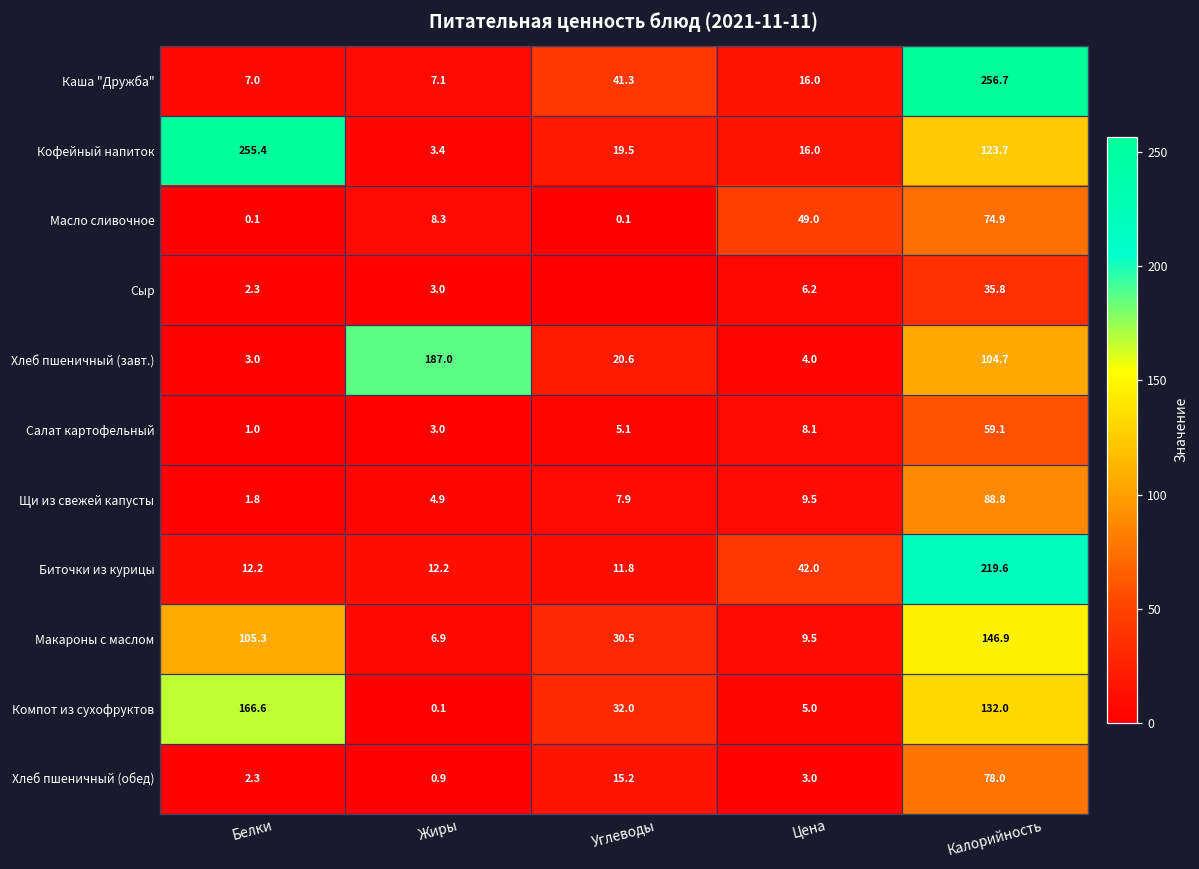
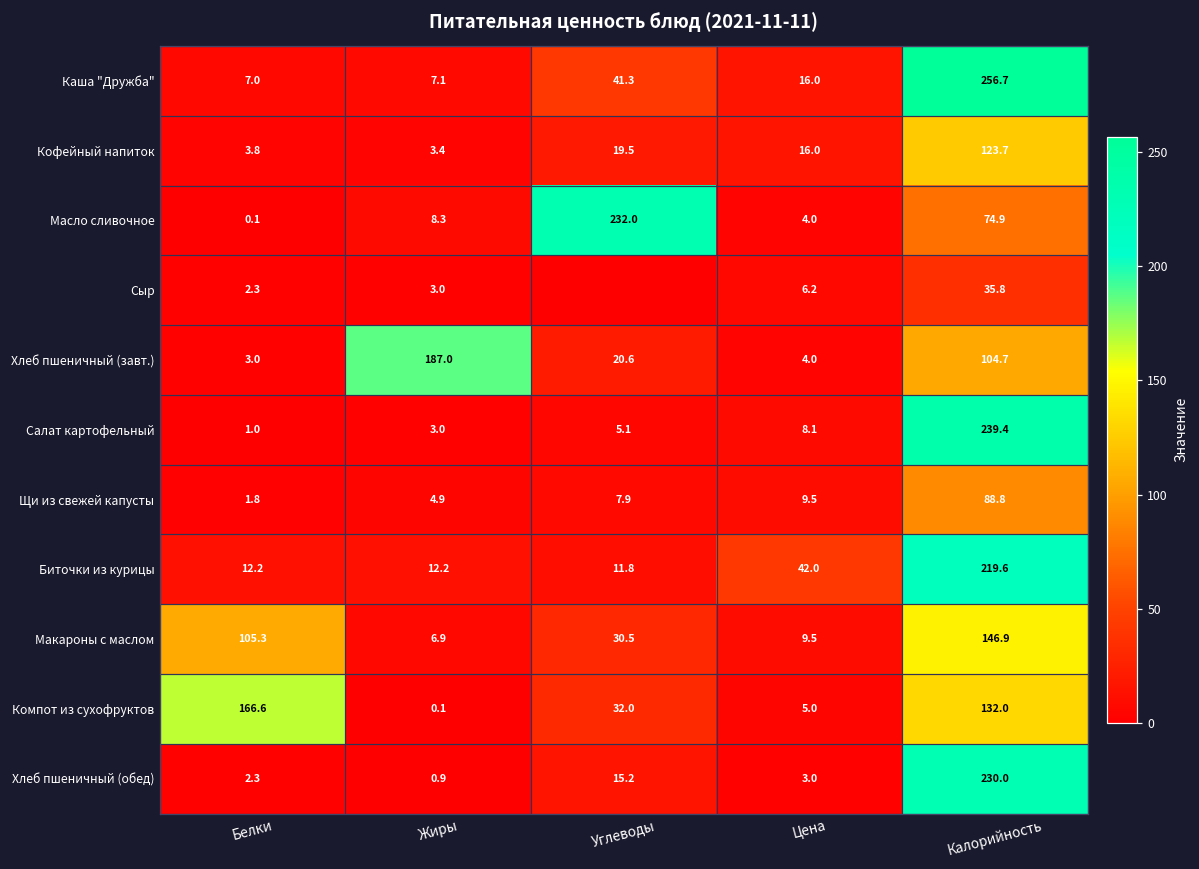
Кофейный напиток, Белки: 255.4 -> 3.8
Масло сливочное, Углеводы: 0.1 -> 232.0
Масло сливочное, Цена: 49.0 -> 4.0
Салат картофельный, Калорийность: 59.1 -> 239.4
Хлеб пшеничный (обед), Калорийность: 78.0 -> 230.0
